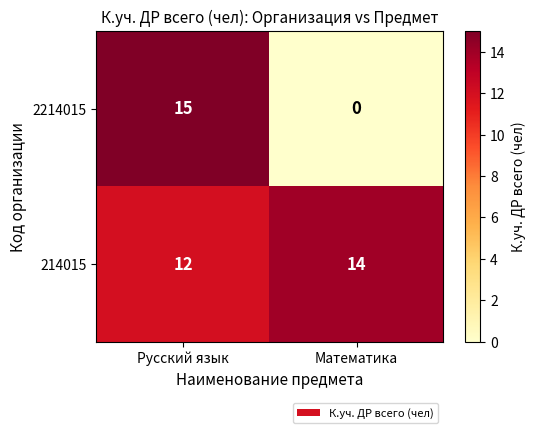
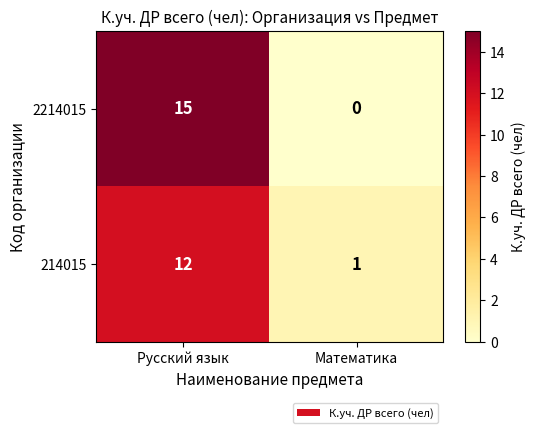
214015, Математика: 14 -> 1
